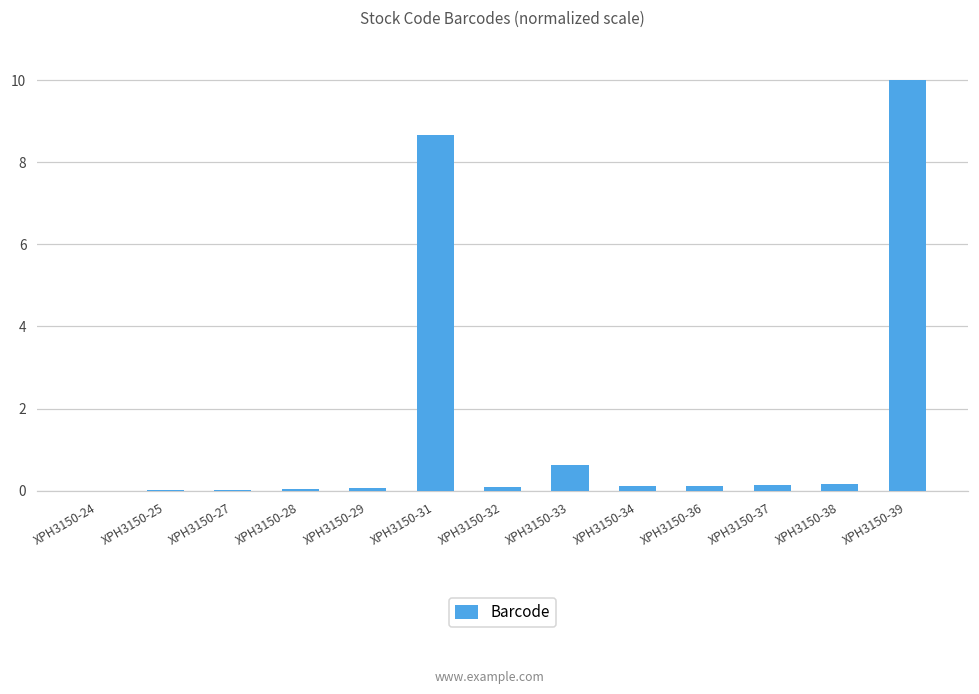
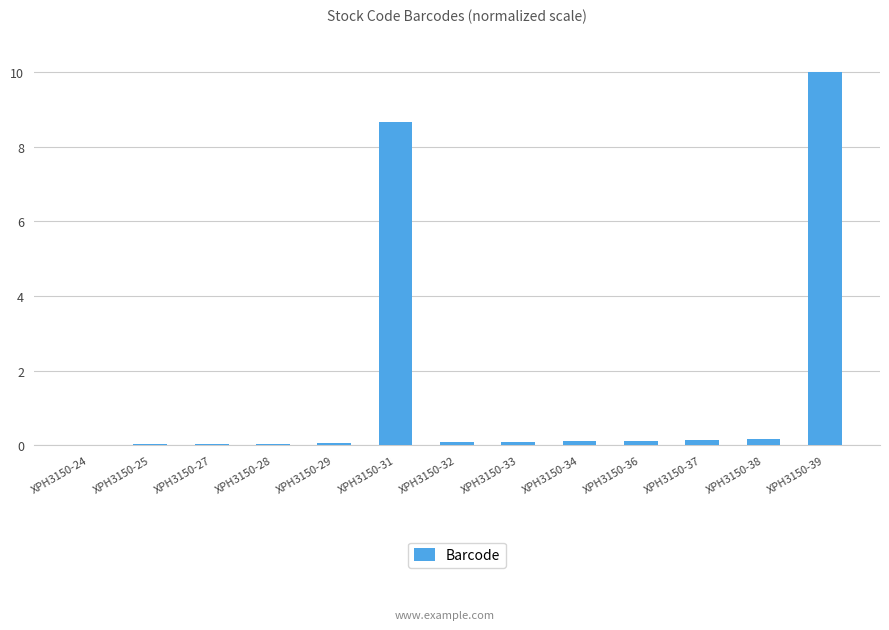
XPH3150-33: 0.6 -> 0.1
